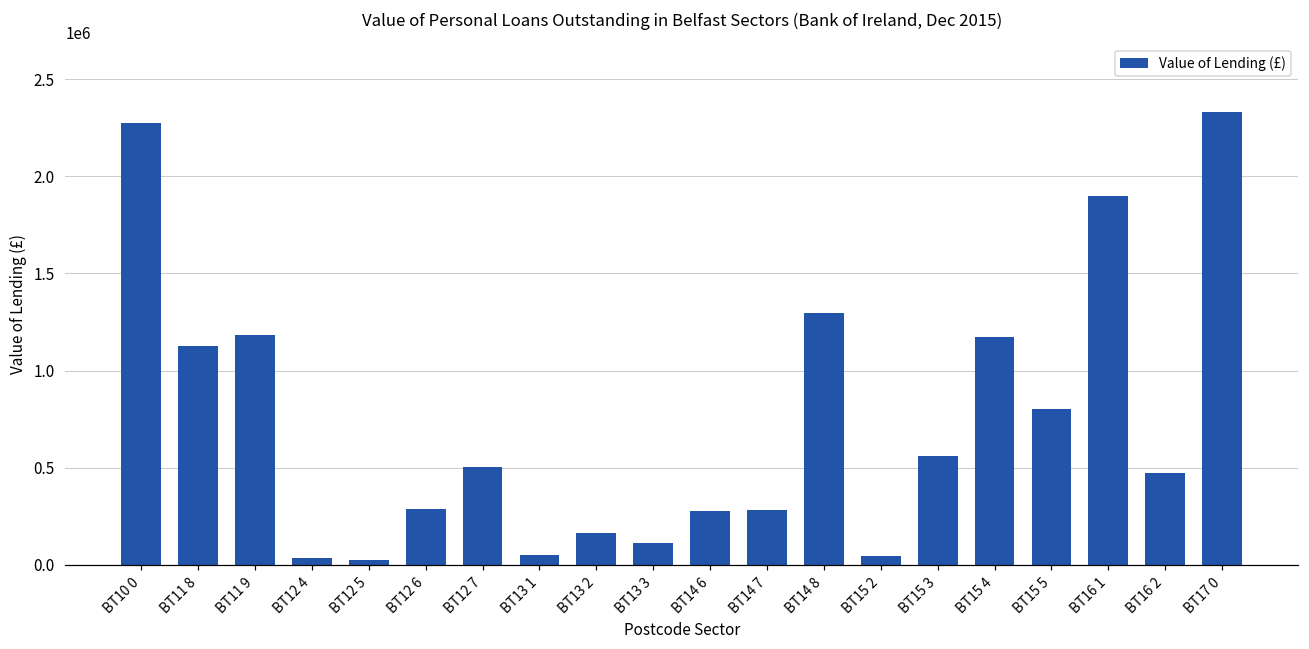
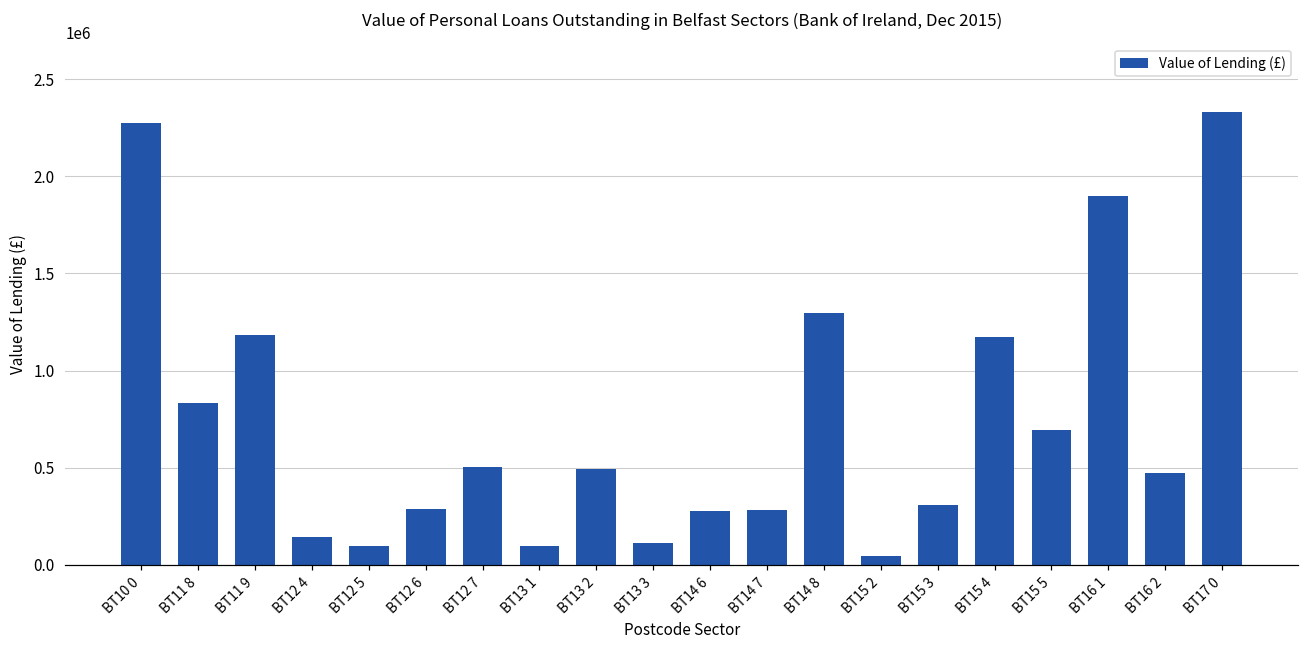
BT11 8: 1120000 -> 830000
BT12 4: 30000 -> 140000
BT12 5: 30000 -> 100000
BT13 1: 50000 -> 100000
BT13 2: 160000 -> 490000
BT15 3: 560000 -> 310000
BT15 5: 800000 -> 690000
